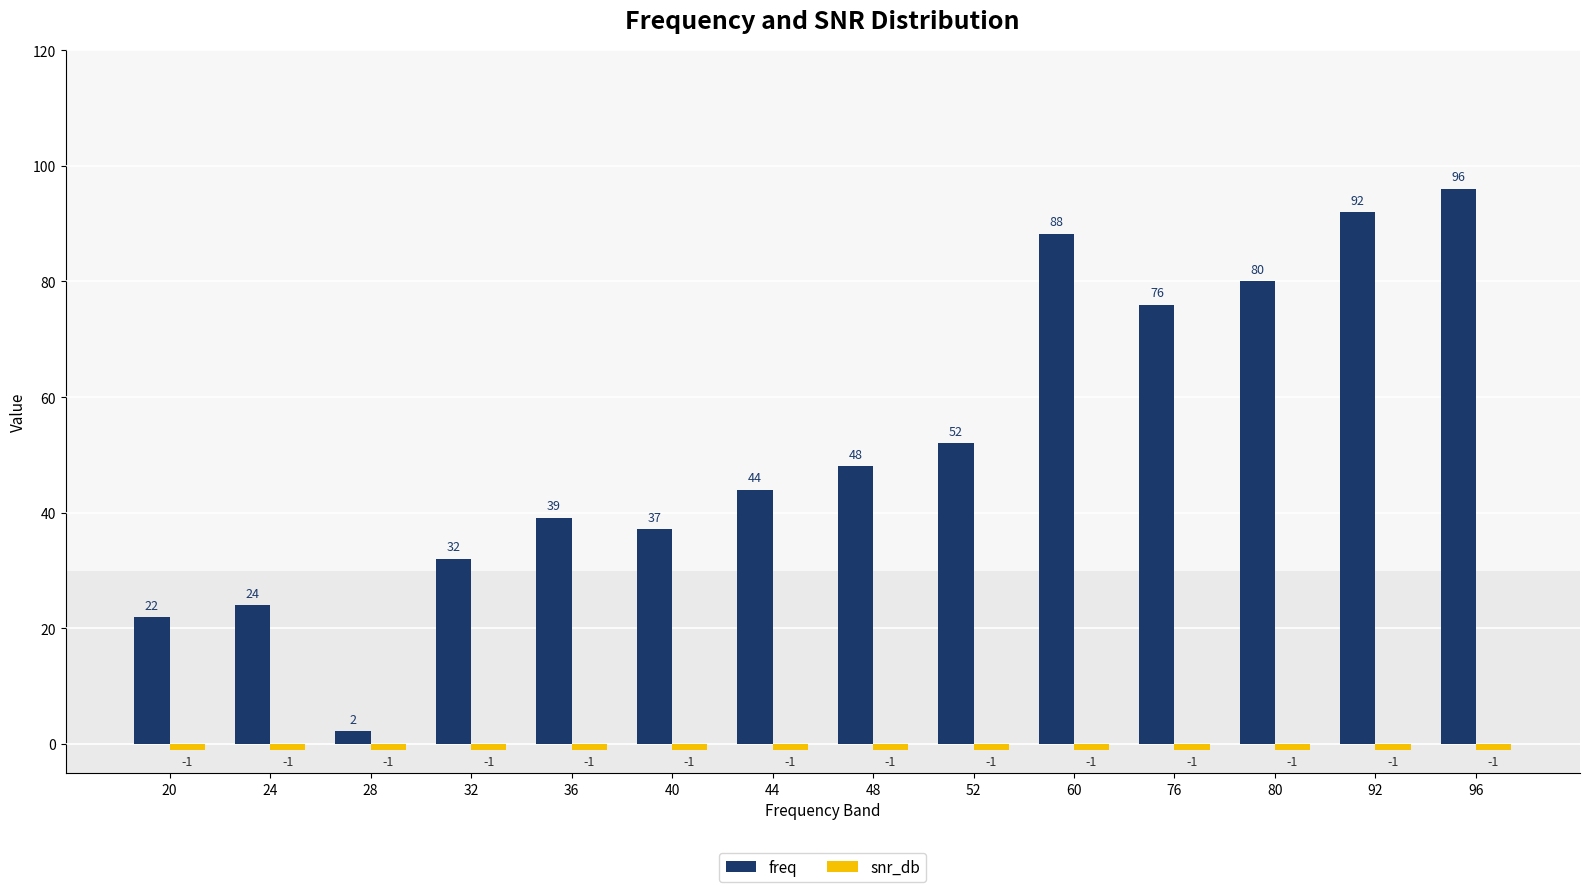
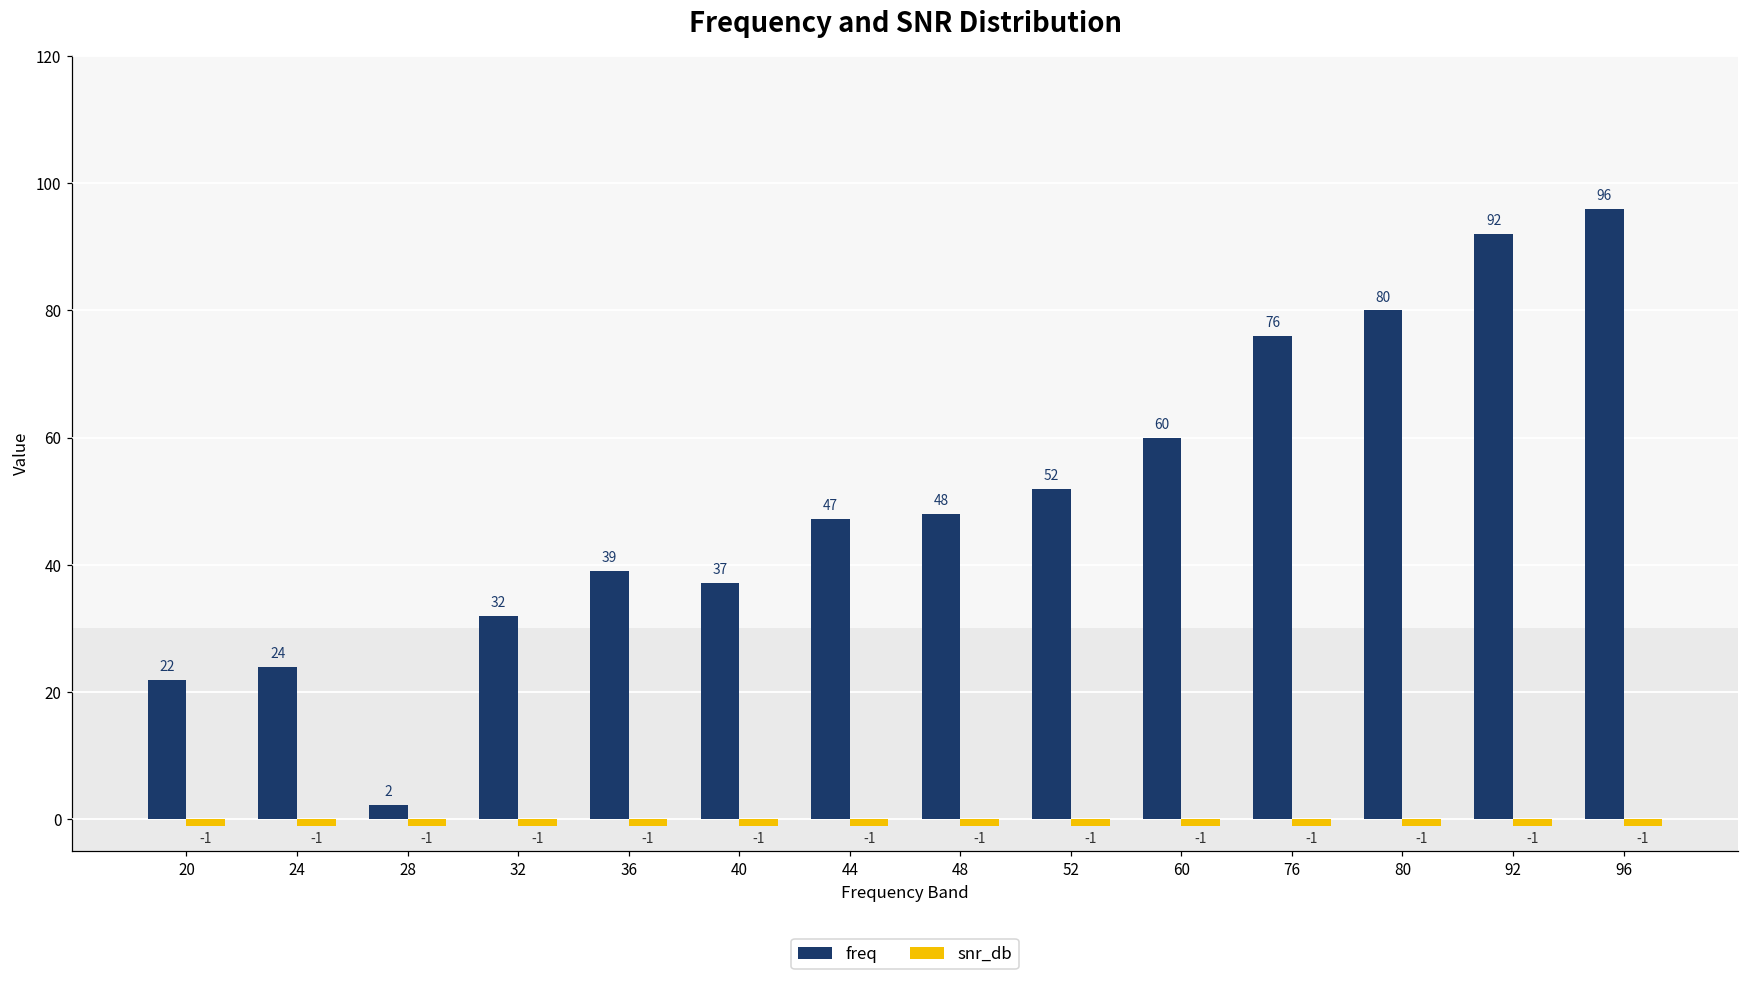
freq, 44: 44 -> 47
freq, 60: 88 -> 60
